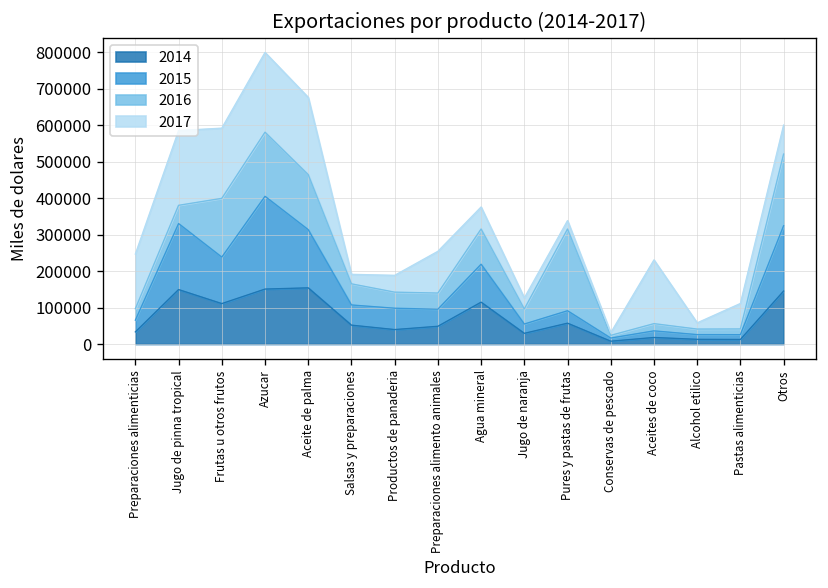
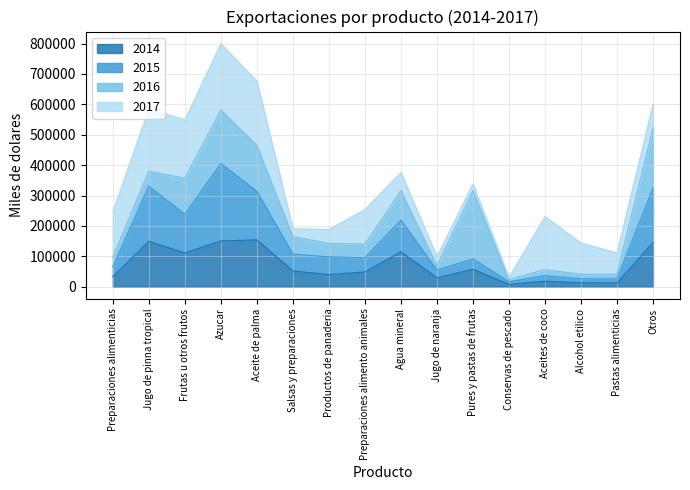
2016, Frutas u otros frutos: 160000 -> 120000
2016, Jugo de naranja: 40000 -> 10000
2017, Alcohol etilico: 20000 -> 100000
